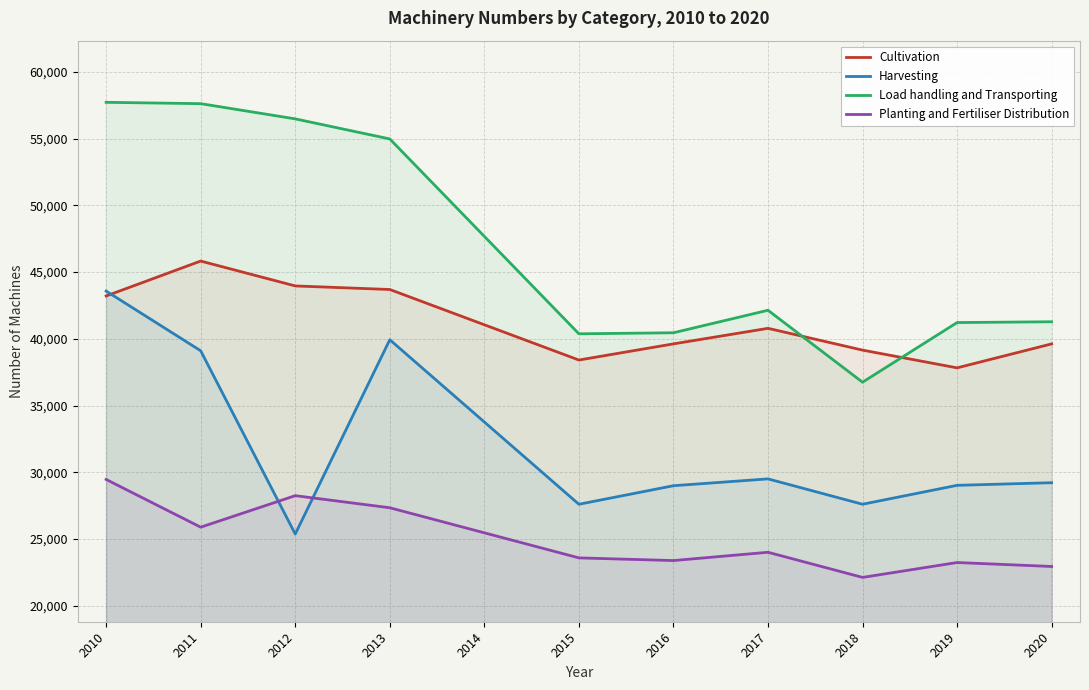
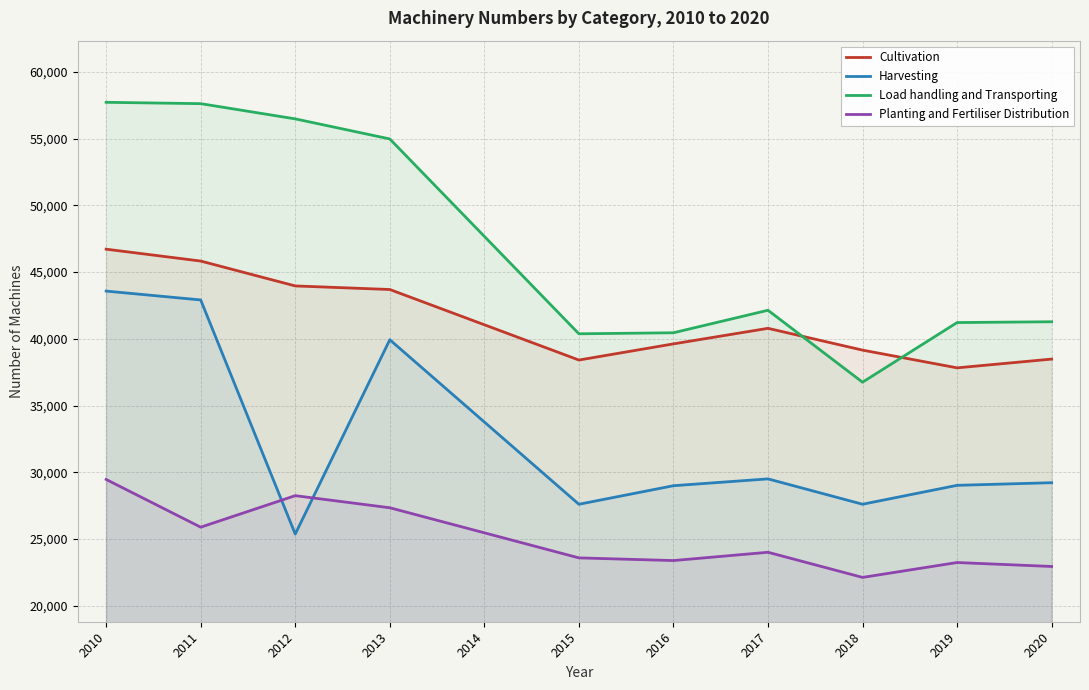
Cultivation, 2010: 43,200 -> 46,700
Harvesting, 2011: 39,100 -> 42,900
Cultivation, 2020: 39,600 -> 38,500
